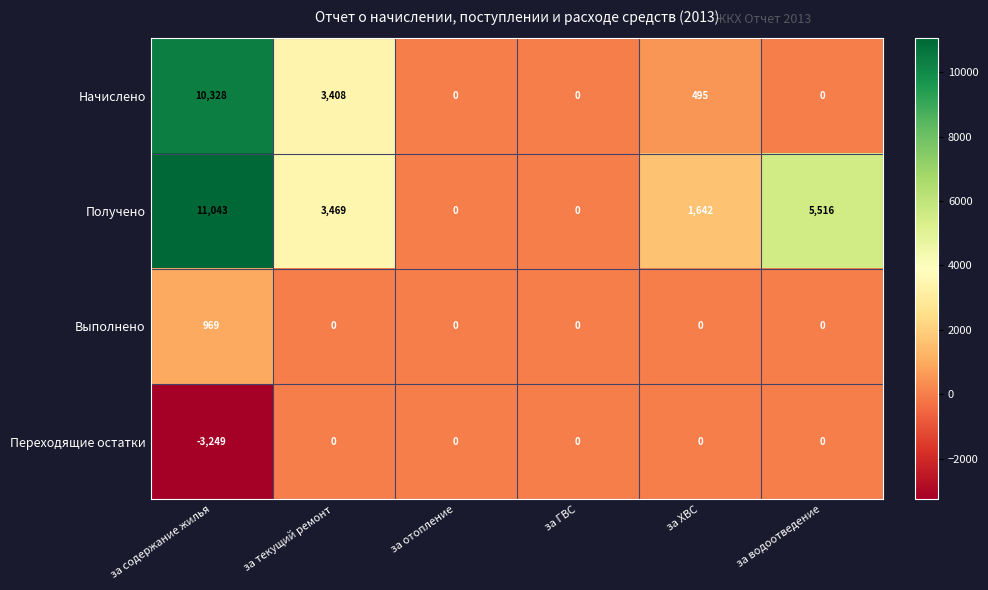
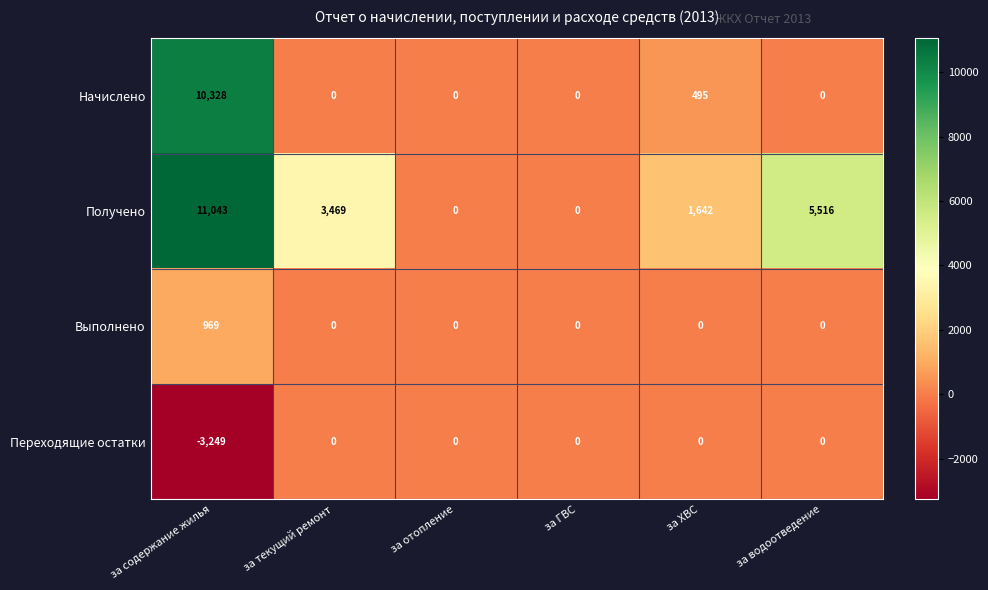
Начислено, за текущий ремонт: 3,408 -> 0
